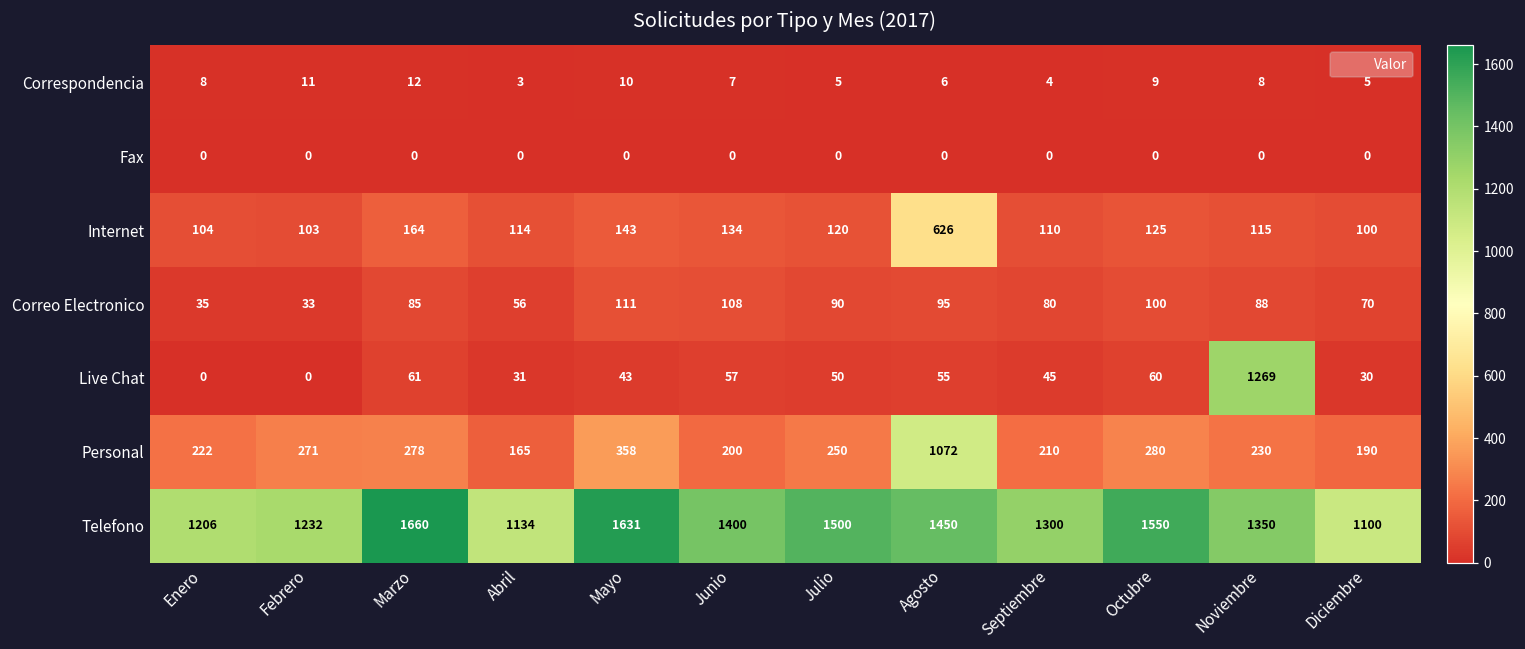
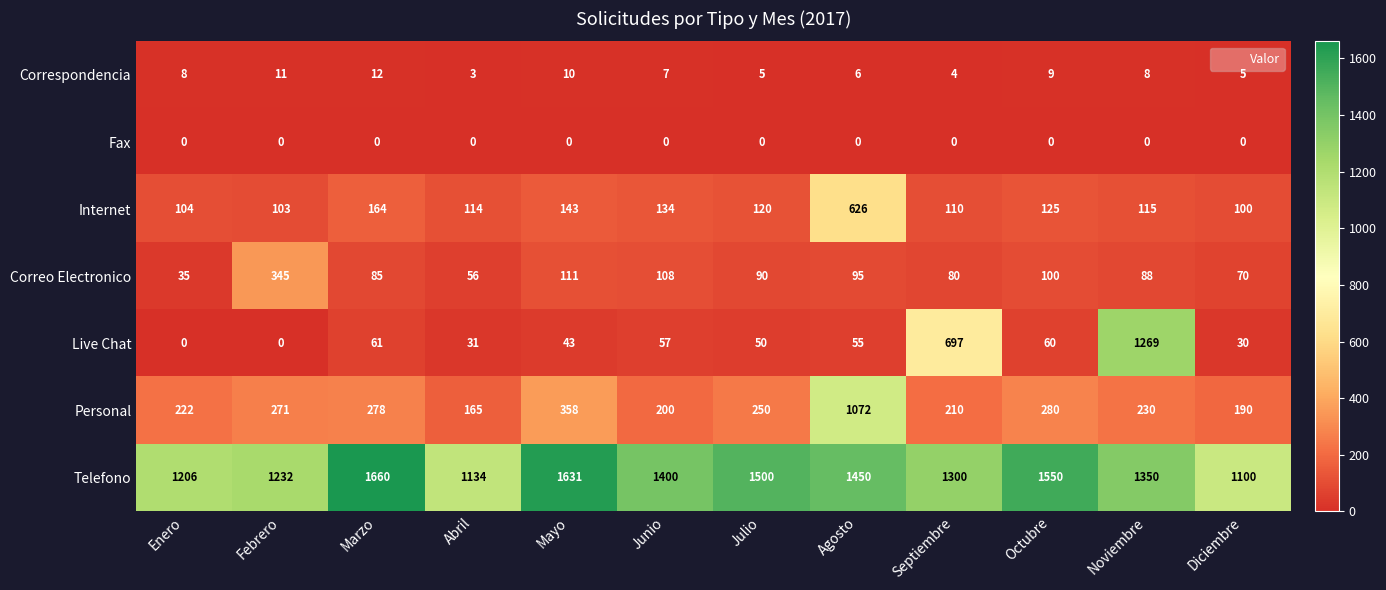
Correo Electronico, Febrero: 33 -> 345
Live Chat, Septiembre: 45 -> 697
